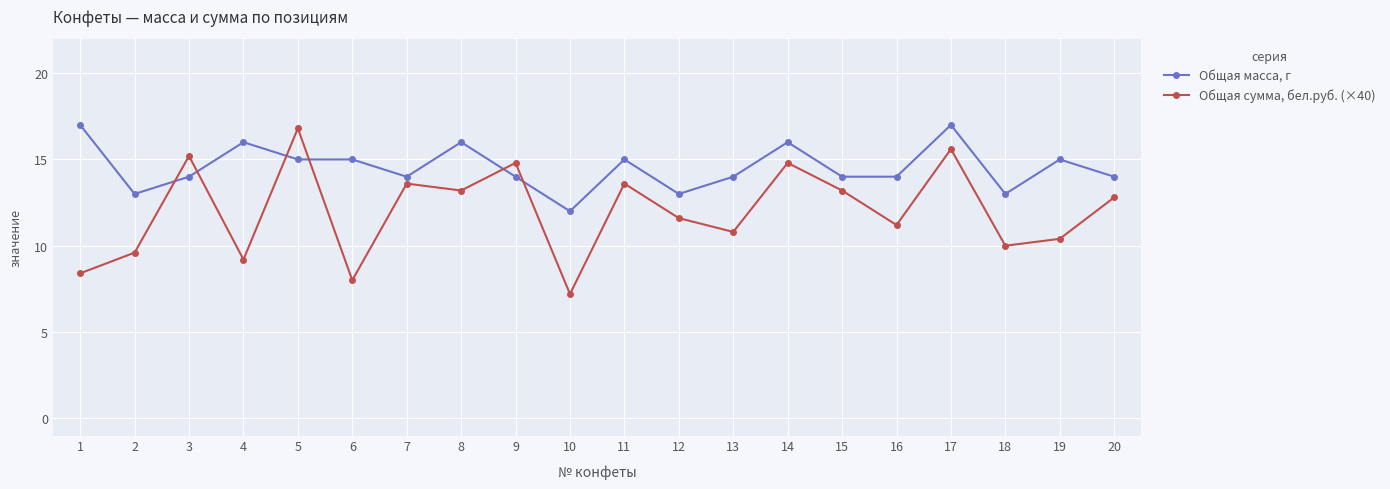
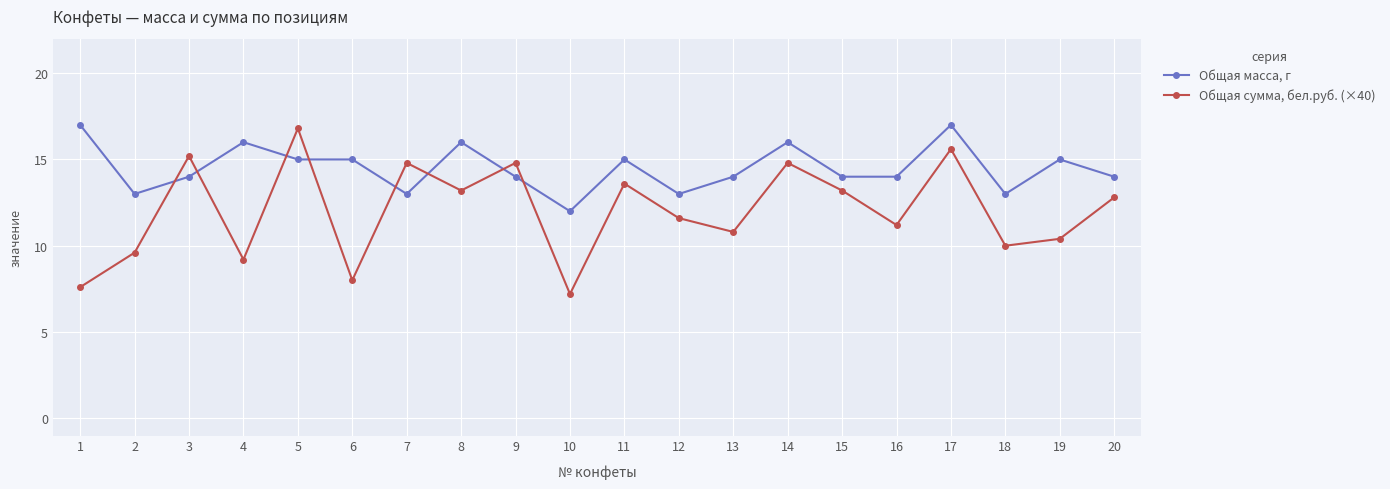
Общая сумма, бел.руб. (×40), 1: 8.4 -> 7.6
Общая масса, г, 7: 14 -> 13
Общая сумма, бел.руб. (×40), 7: 13.6 -> 14.8
